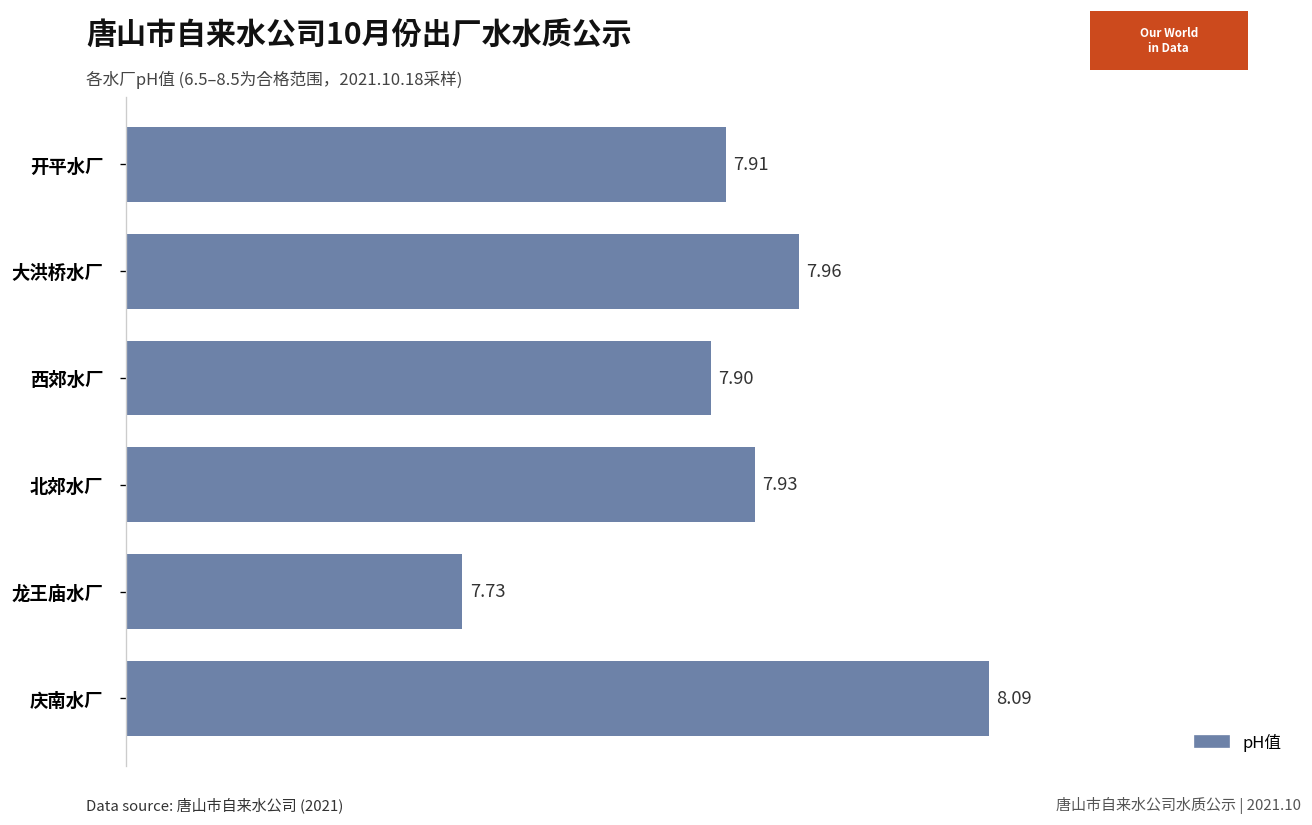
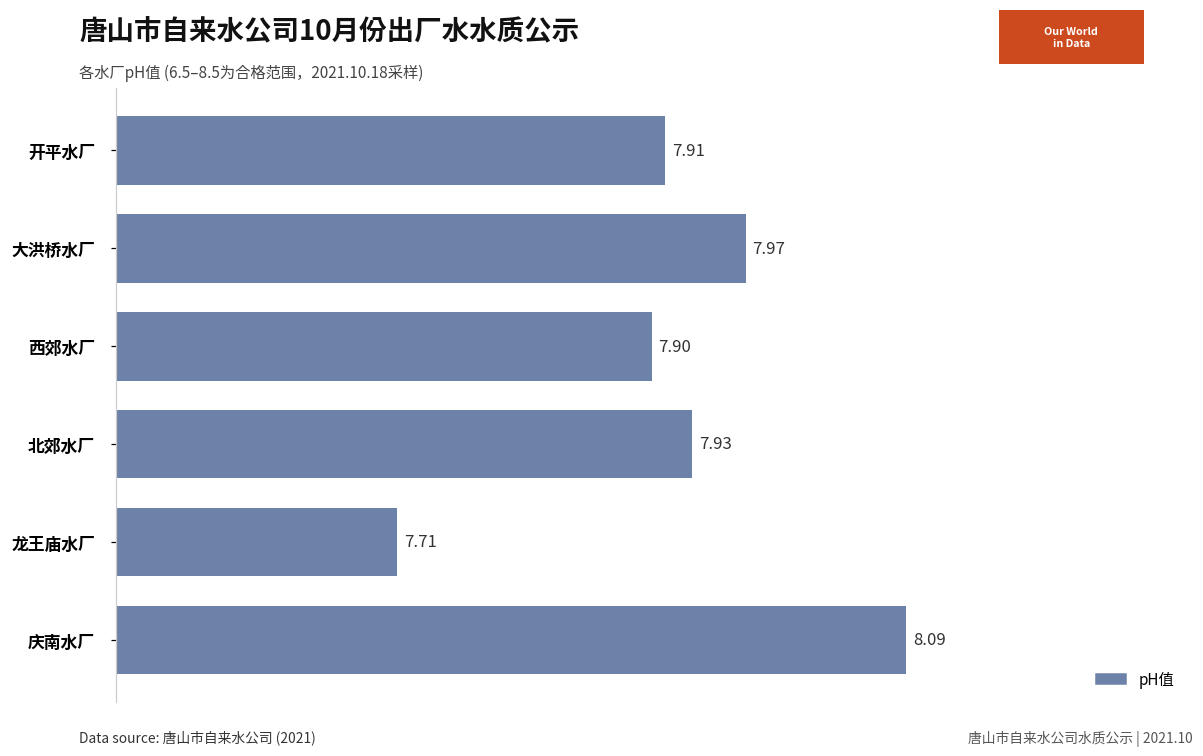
大洪桥水厂: 7.96 -> 7.97
龙王庙水厂: 7.73 -> 7.71
